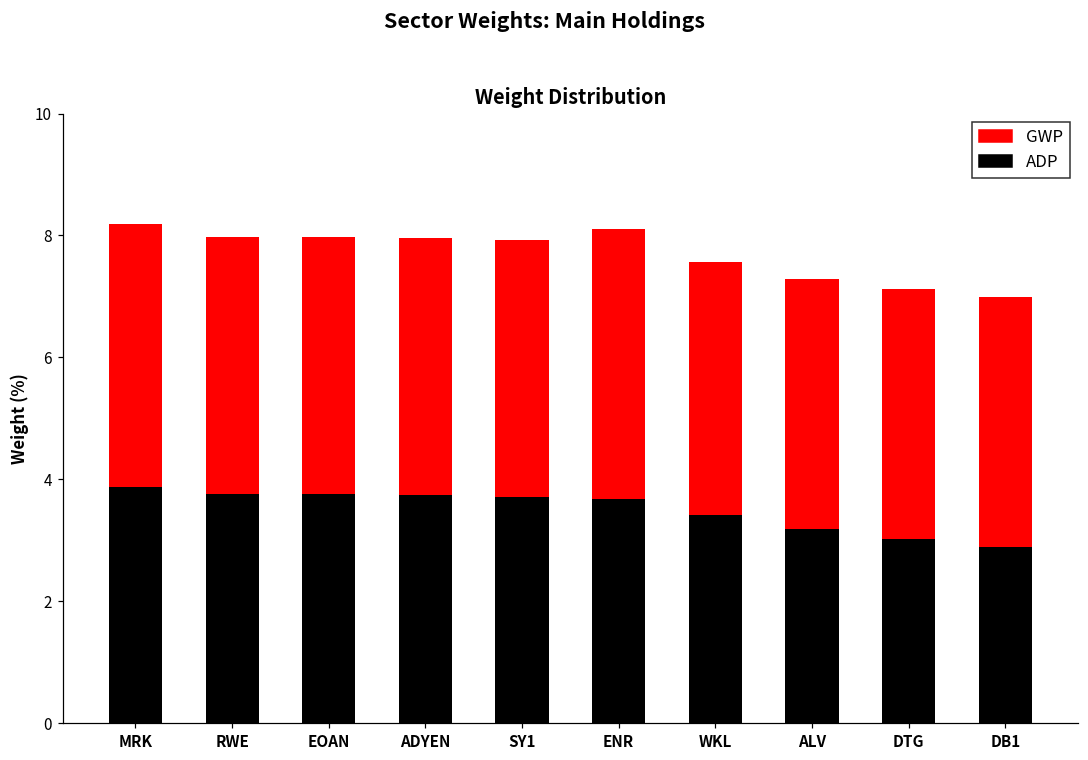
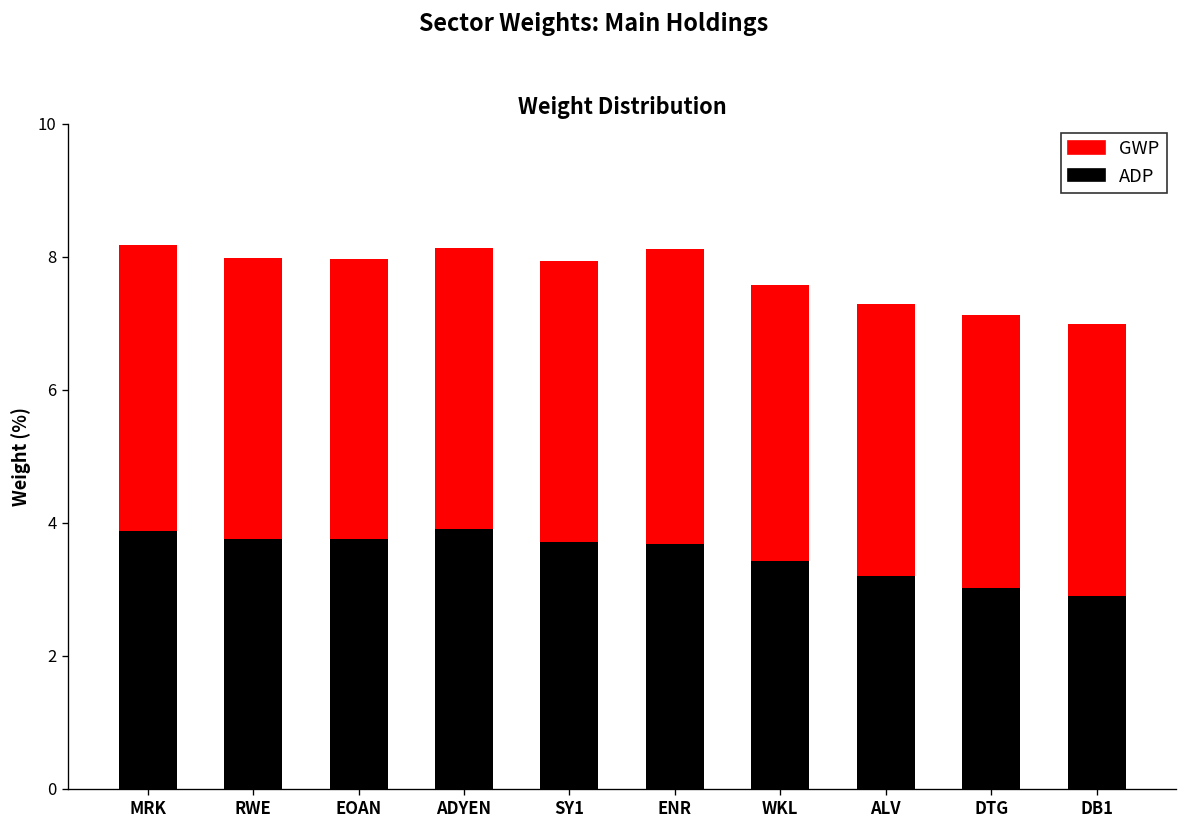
ADP, ADYEN: 3.7 -> 3.9
